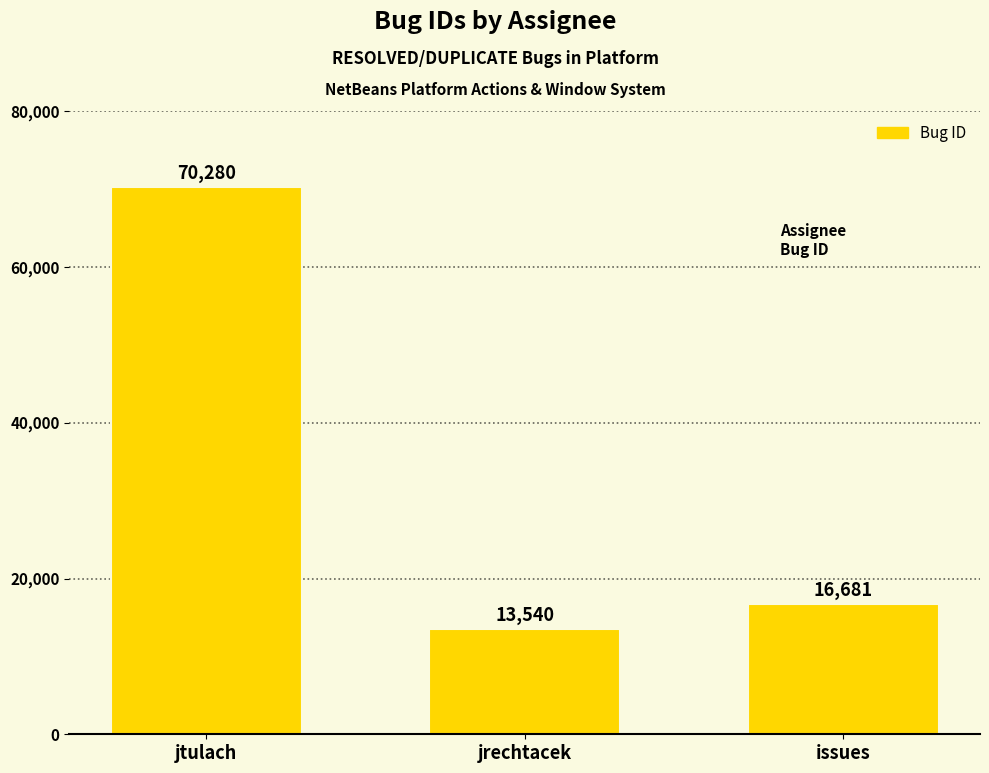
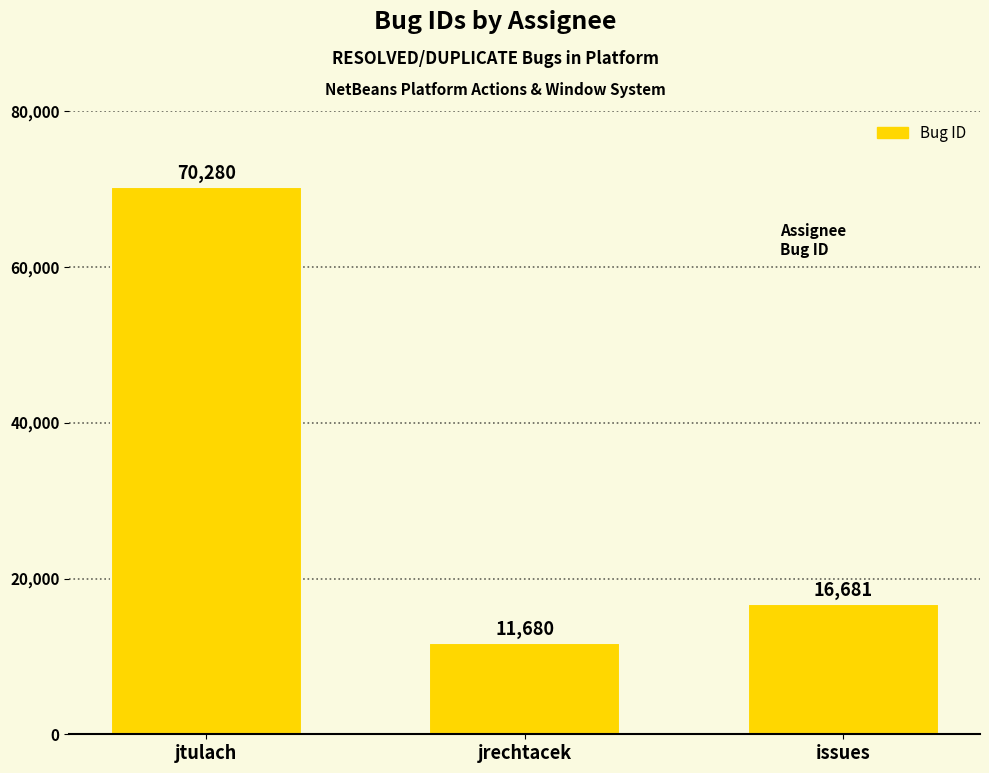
jrechtacek: 13,540 -> 11,680
